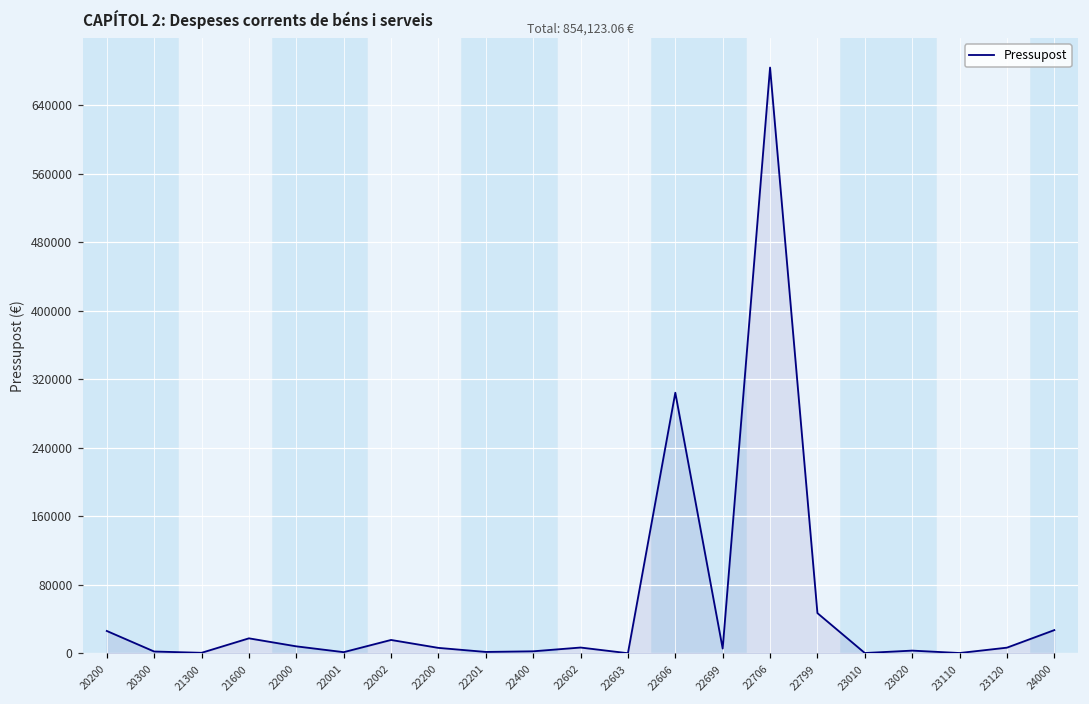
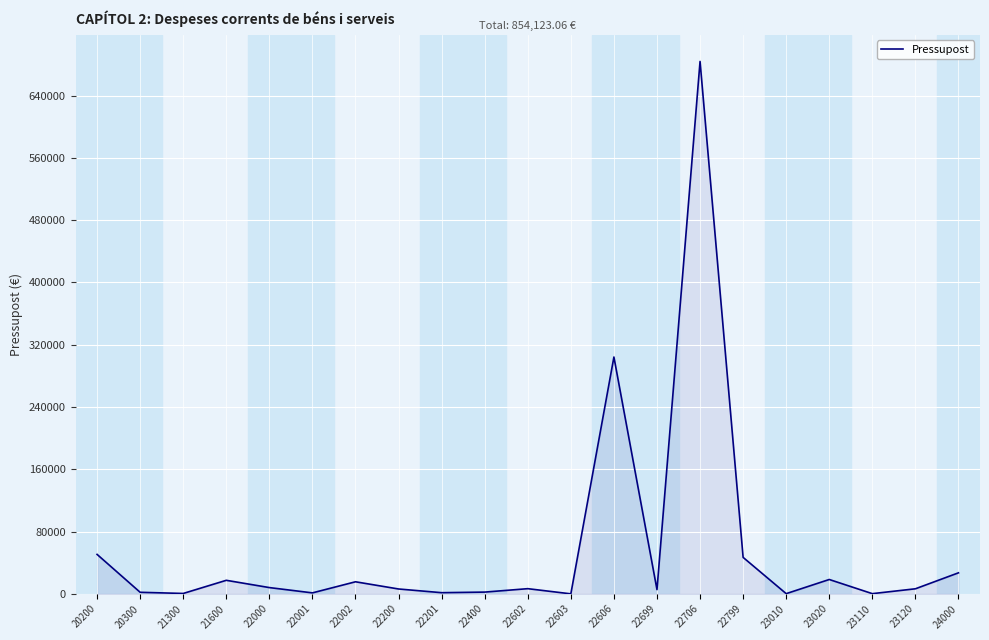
20200: 30000 -> 50000
23020: 0 -> 20000
